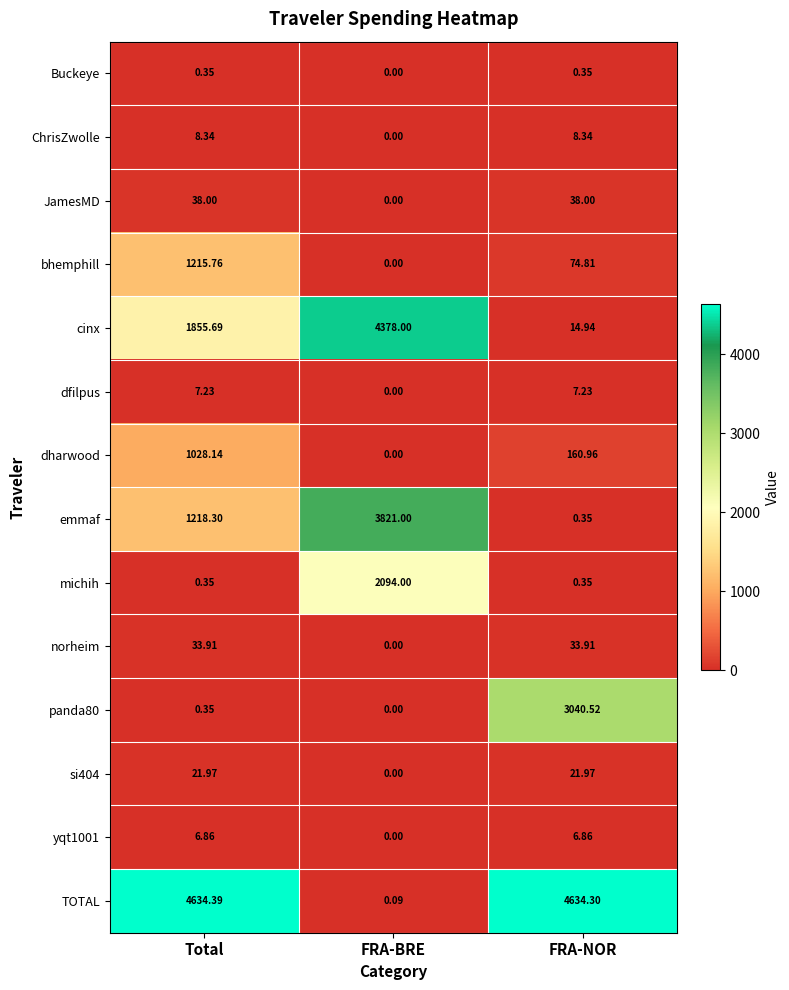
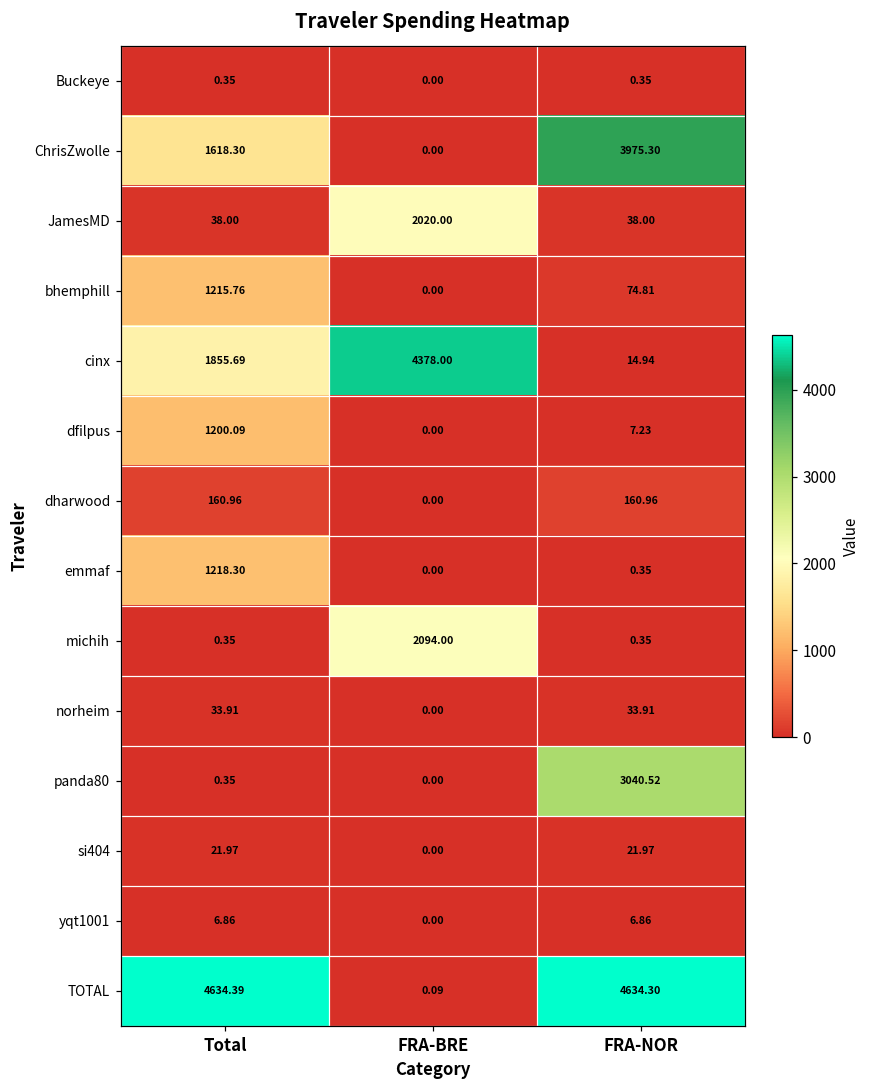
ChrisZwolle, Total: 8.34 -> 1618.30
ChrisZwolle, FRA-NOR: 8.34 -> 3975.30
JamesMD, FRA-BRE: 0.00 -> 2020.00
dfilpus, Total: 7.23 -> 1200.09
dharwood, Total: 1028.14 -> 160.96
emmaf, FRA-BRE: 3821.00 -> 0.00
